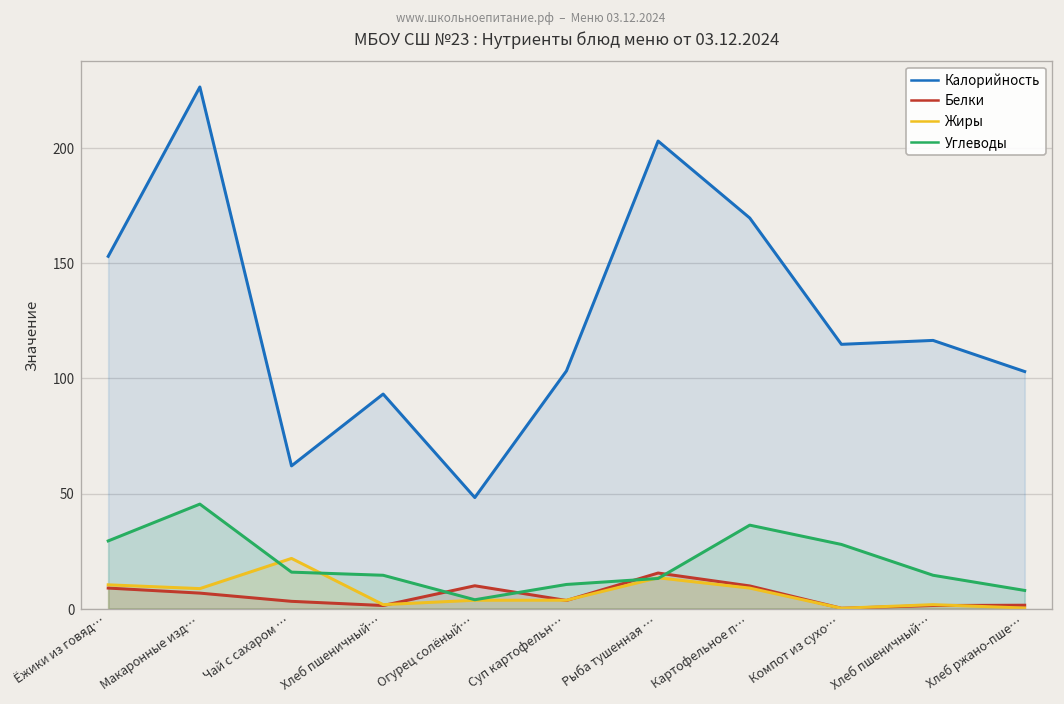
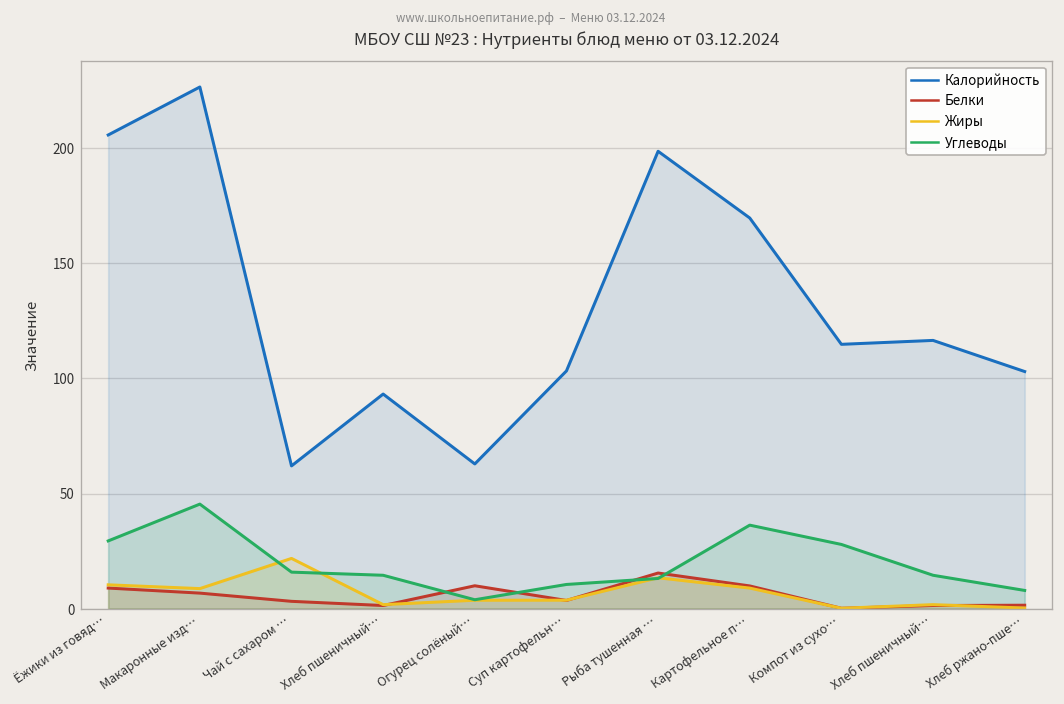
Калорийность, Ёжики из говяд…: 153 -> 206
Калорийность, Огурец солёный…: 48 -> 63
Калорийность, Рыба тушенная …: 203 -> 199
